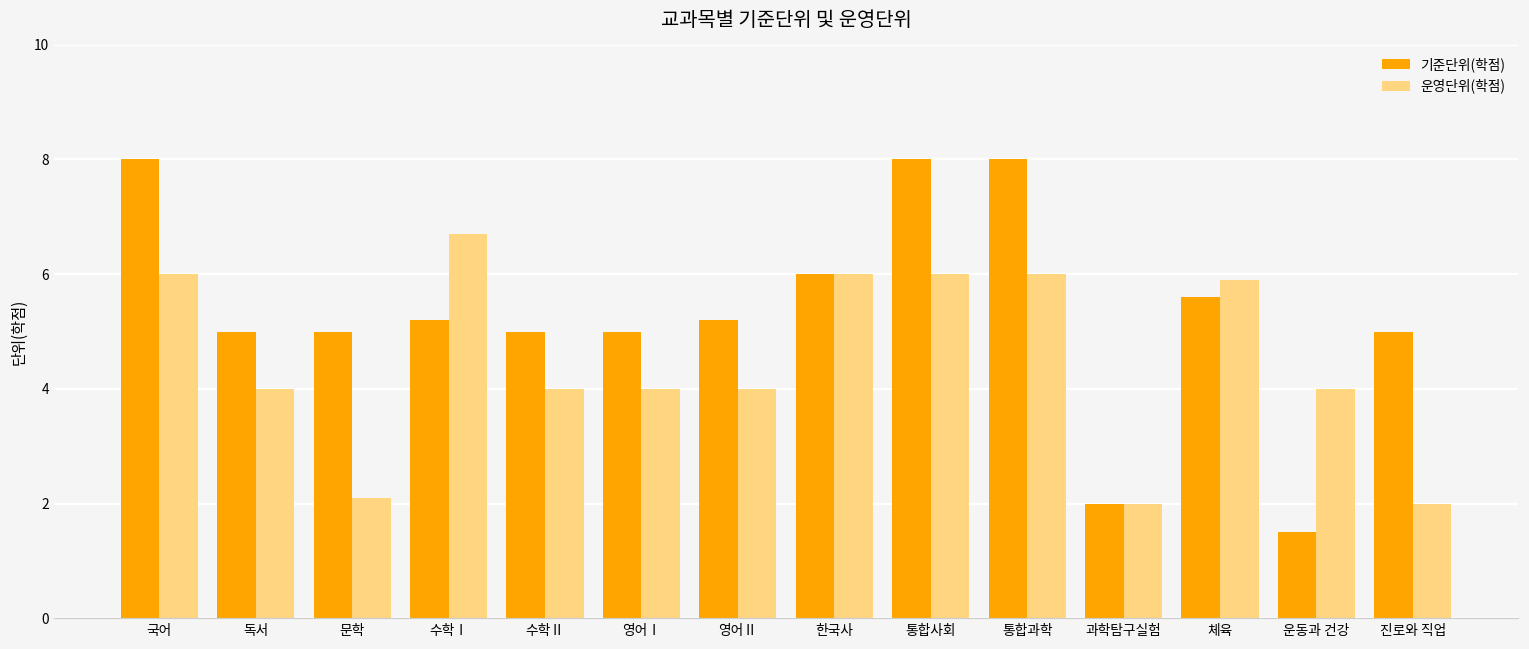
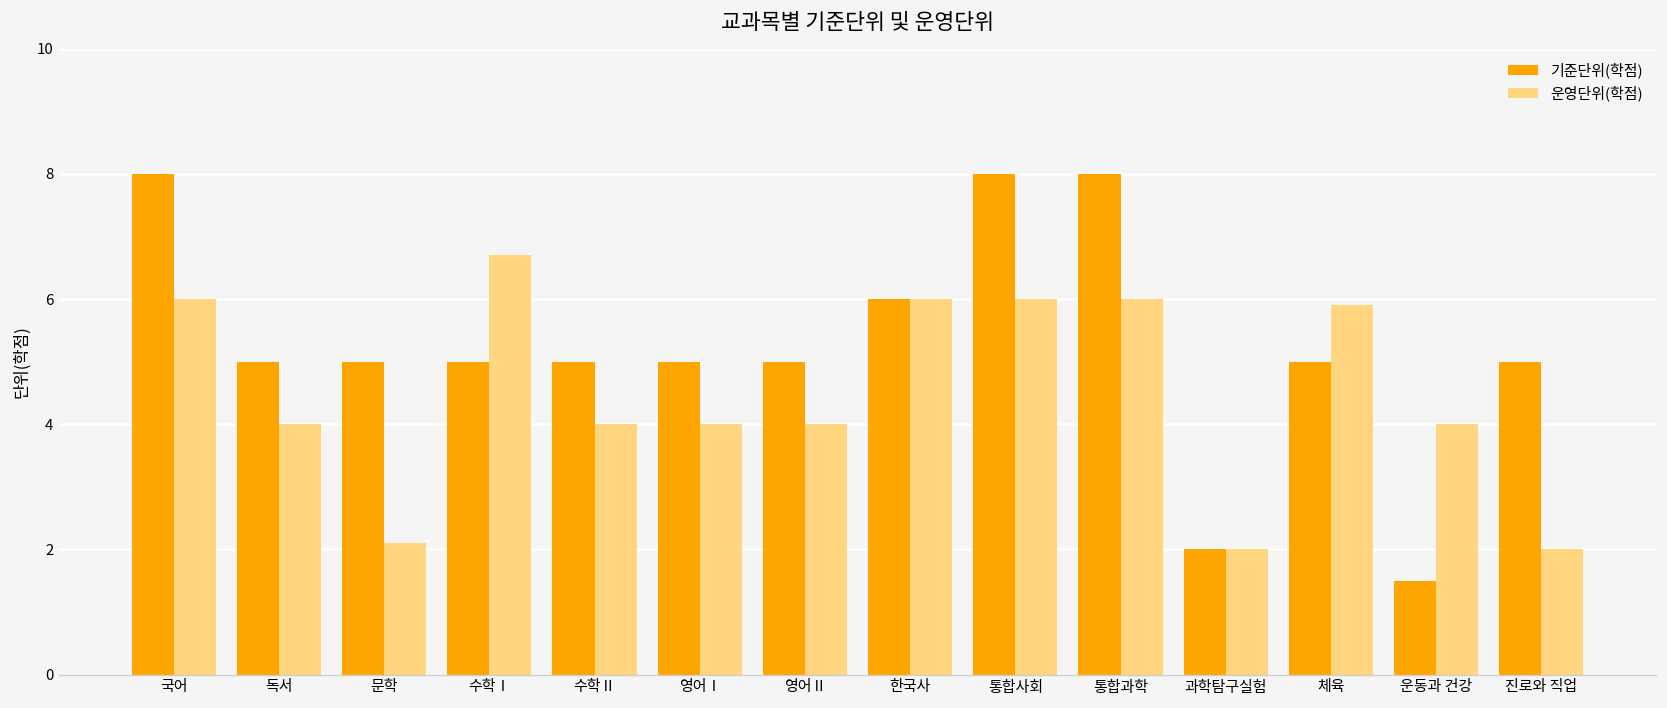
기준단위(학점), 수학Ⅰ: 5.2 -> 5.0
기준단위(학점), 영어Ⅱ: 5.2 -> 5.0
기준단위(학점), 체육: 5.6 -> 5.0
